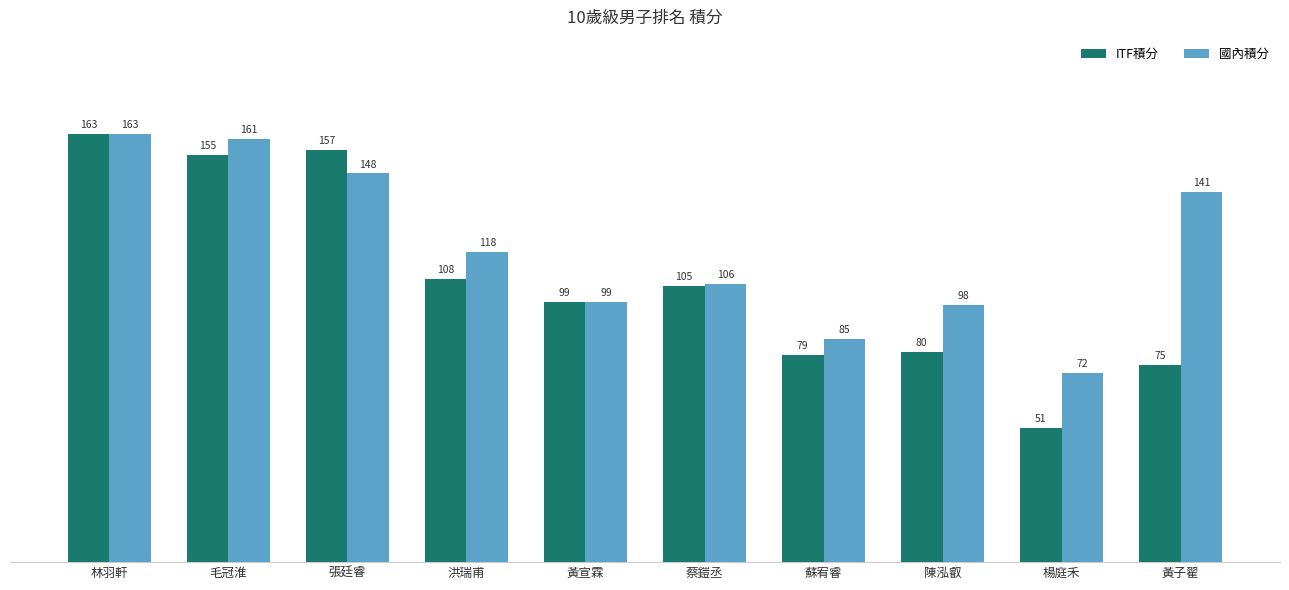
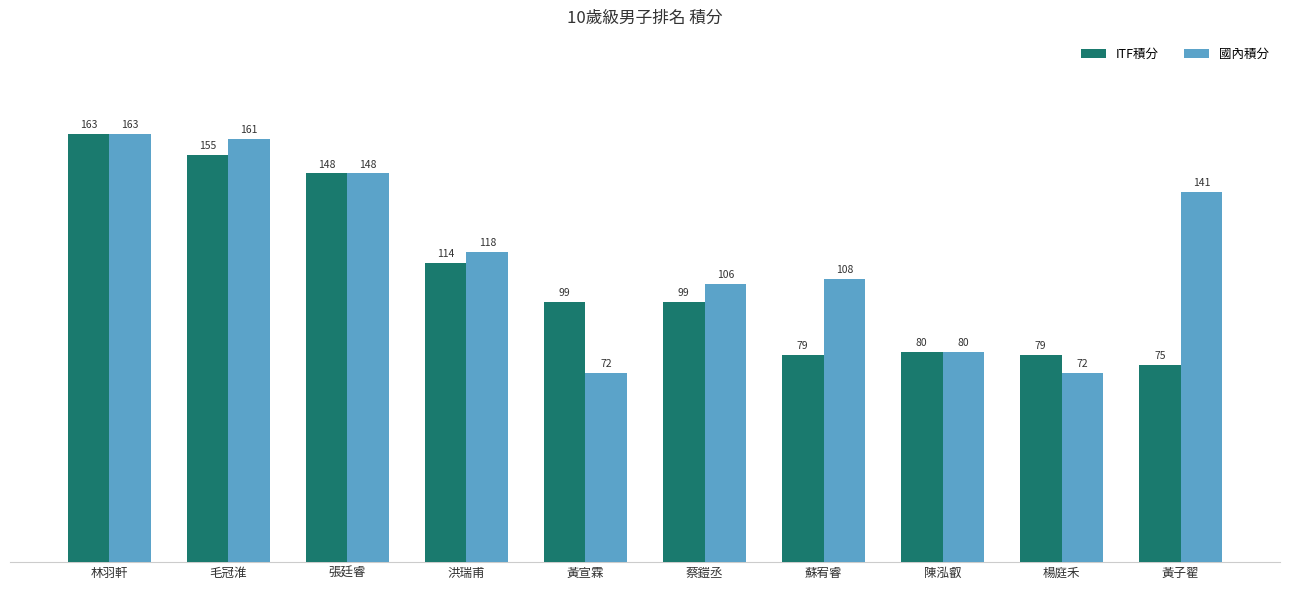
ITF積分, 張廷睿: 157 -> 148
ITF積分, 洪瑞甫: 108 -> 114
國內積分, 黃宣霖: 99 -> 72
ITF積分, 蔡鎧丞: 105 -> 99
國內積分, 蘇宥睿: 85 -> 108
國內積分, 陳泓叡: 98 -> 80
ITF積分, 楊庭禾: 51 -> 79
